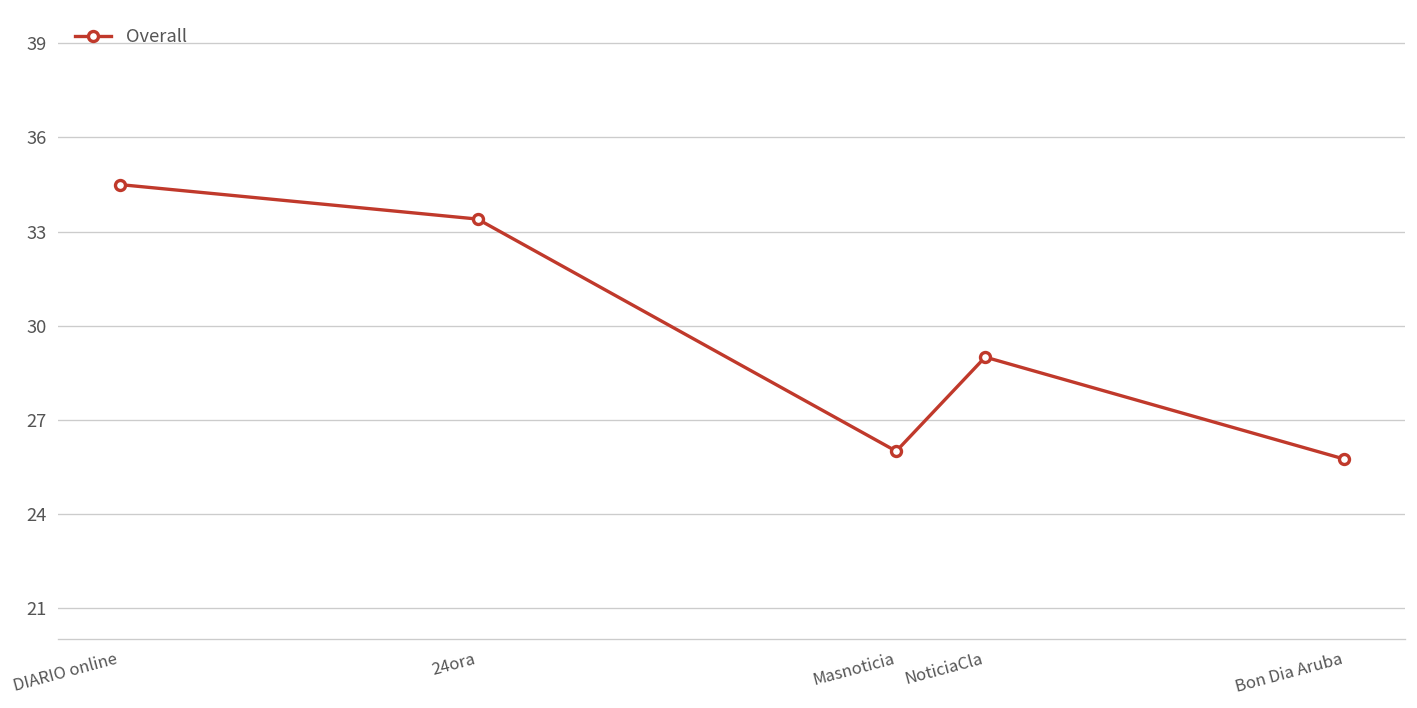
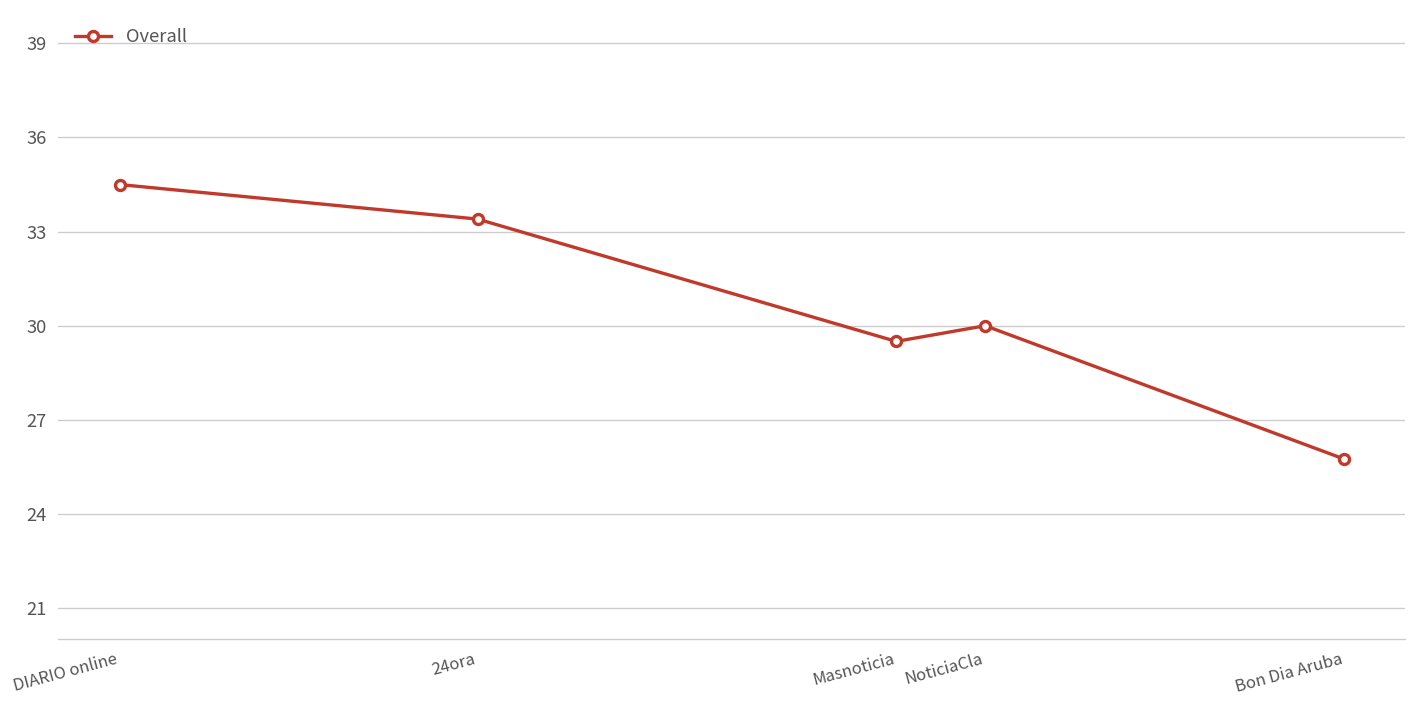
Masnoticia: 26.0 -> 29.5
NoticiaCla: 29 -> 30
